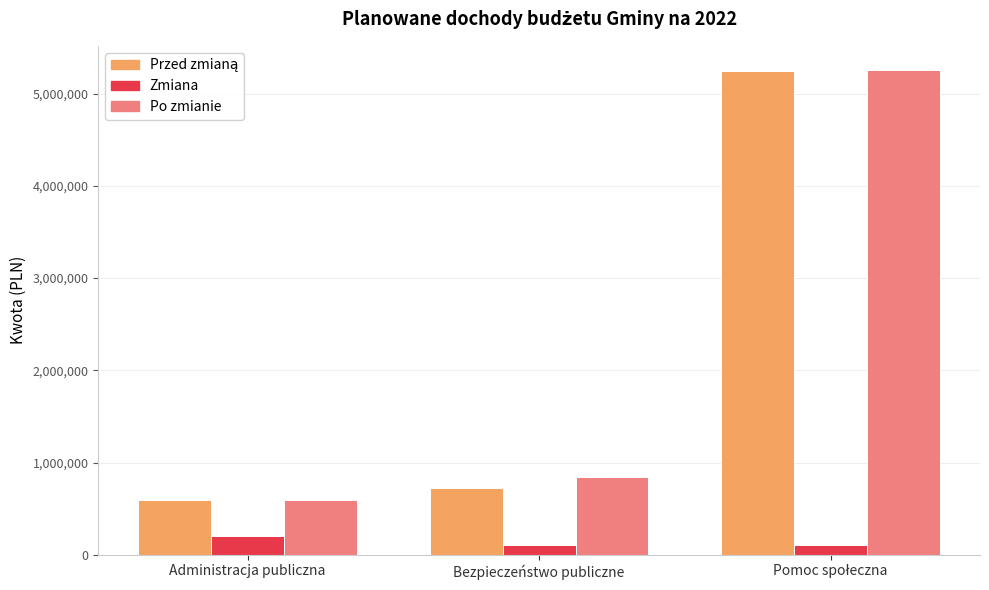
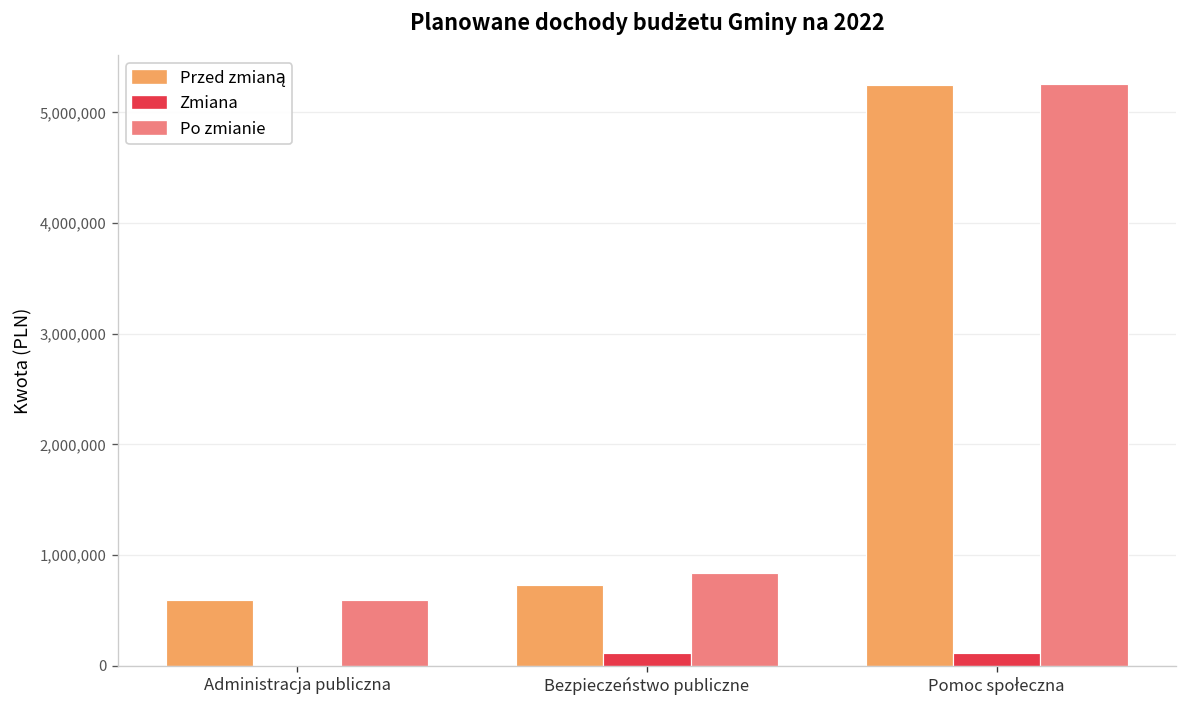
Zmiana, Administracja publiczna: 200,000 -> 0
